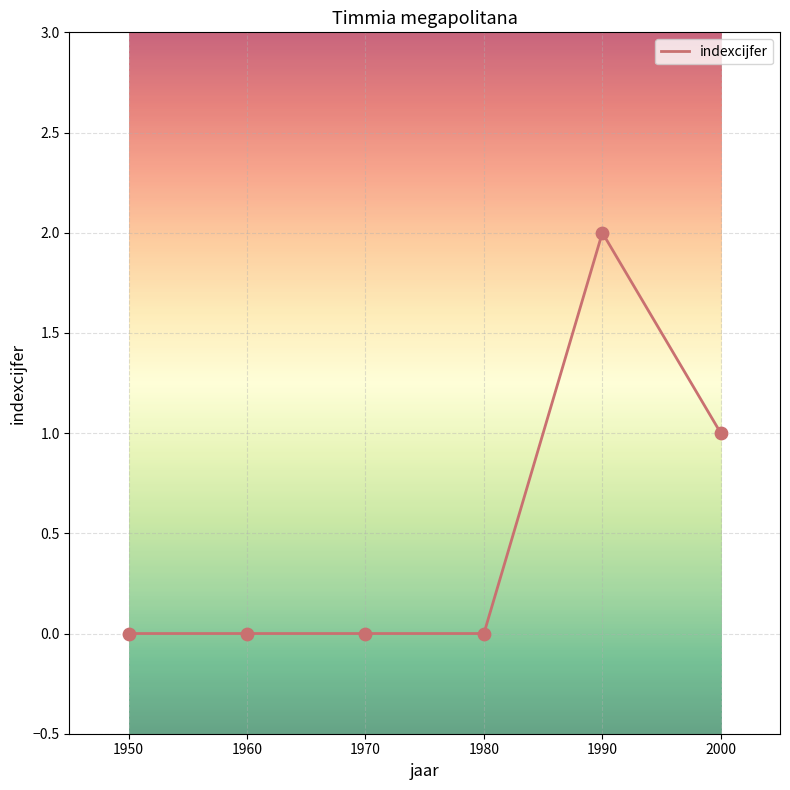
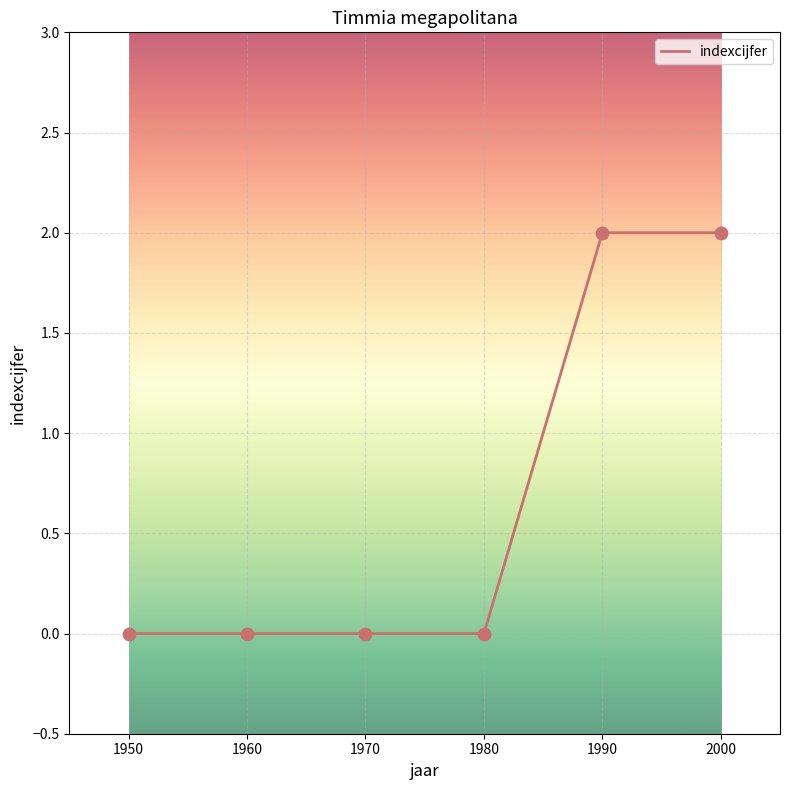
2000: 1 -> 2
